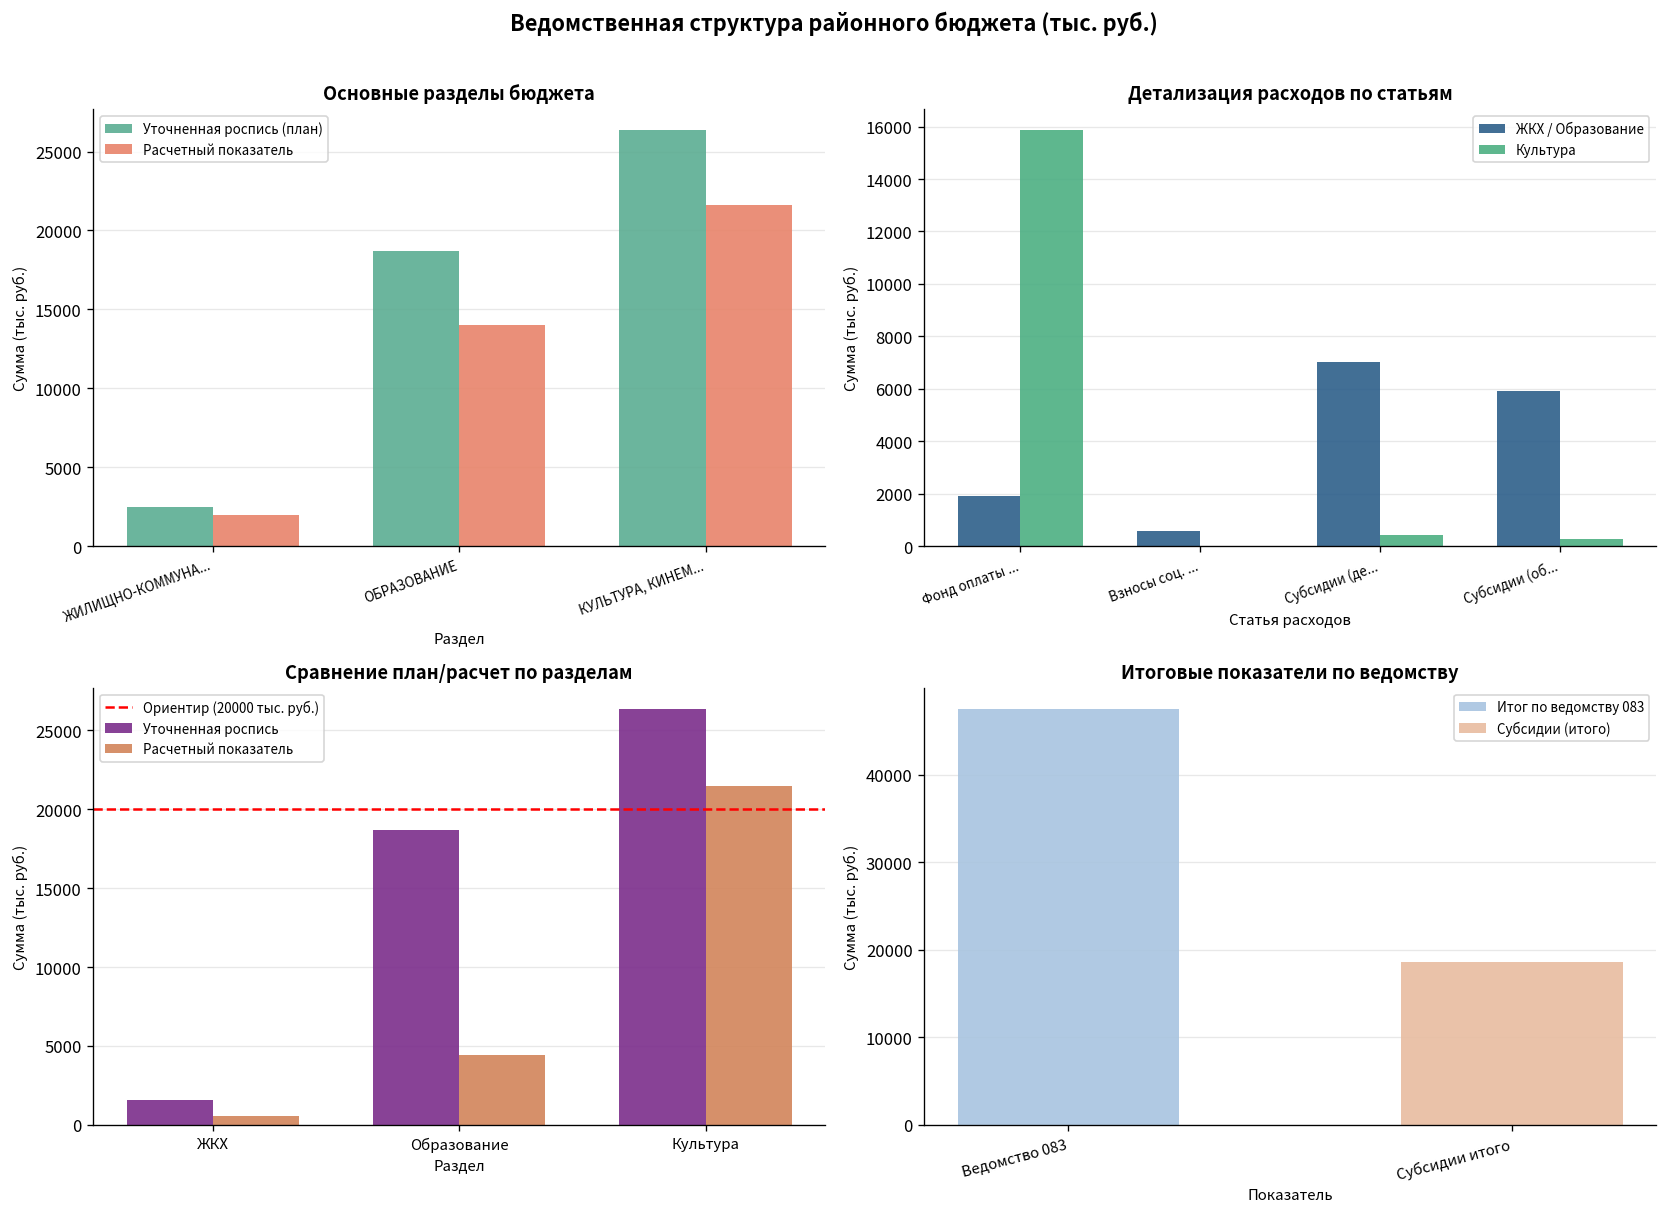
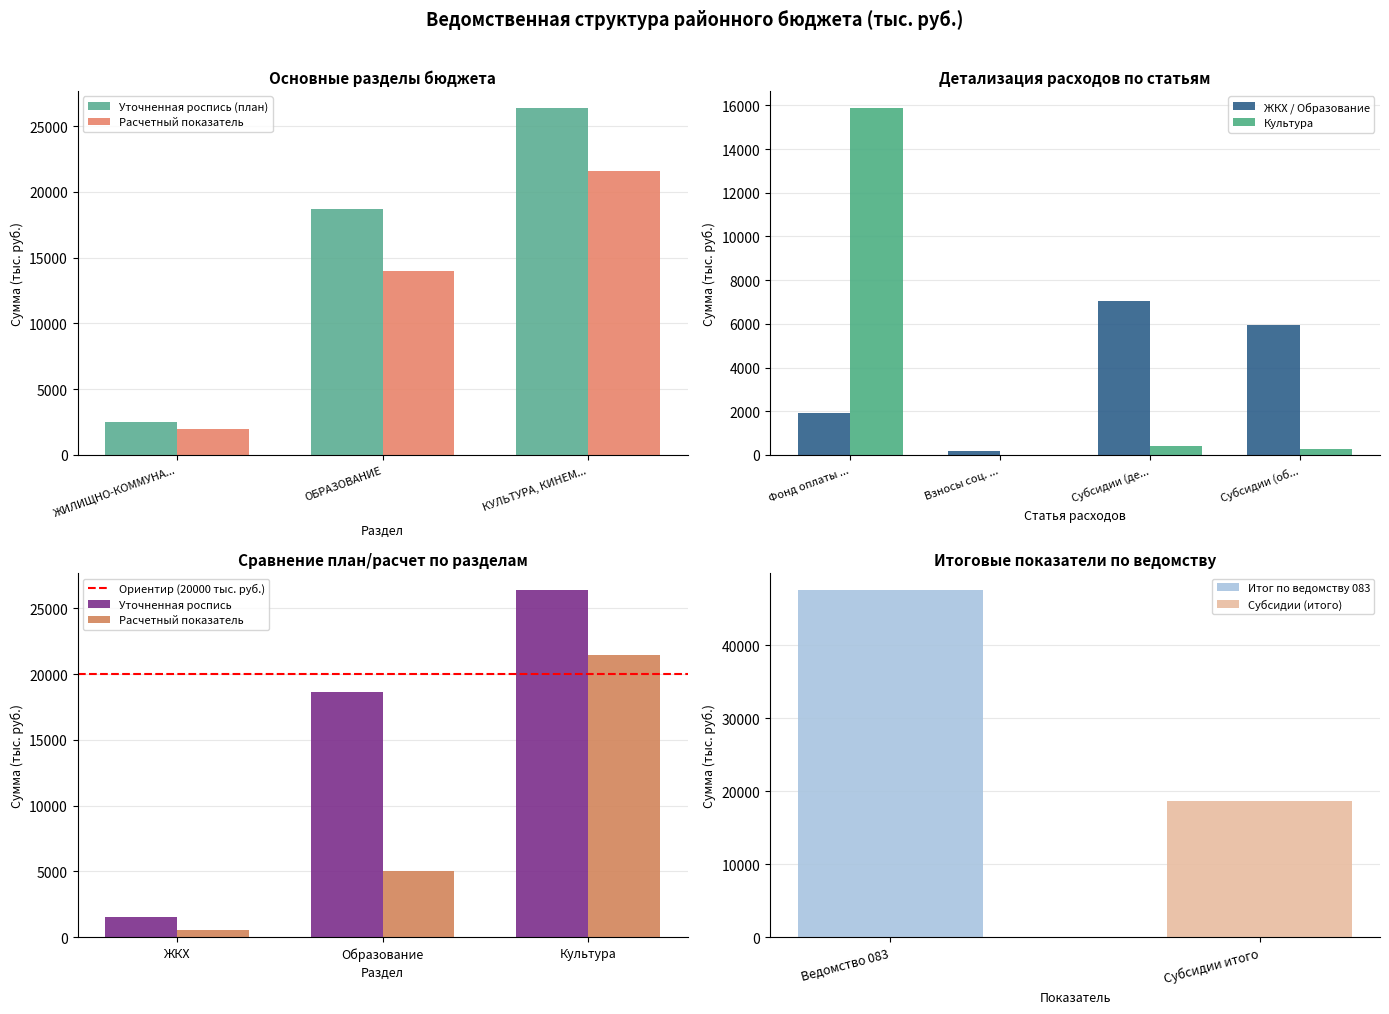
Детализация расходов по статьям, ЖКХ / Образование, Взносы соц. ...: 600 -> 200
Сравнение план/расчет по разделам, Расчетный показатель, Образование: 4400 -> 5000
